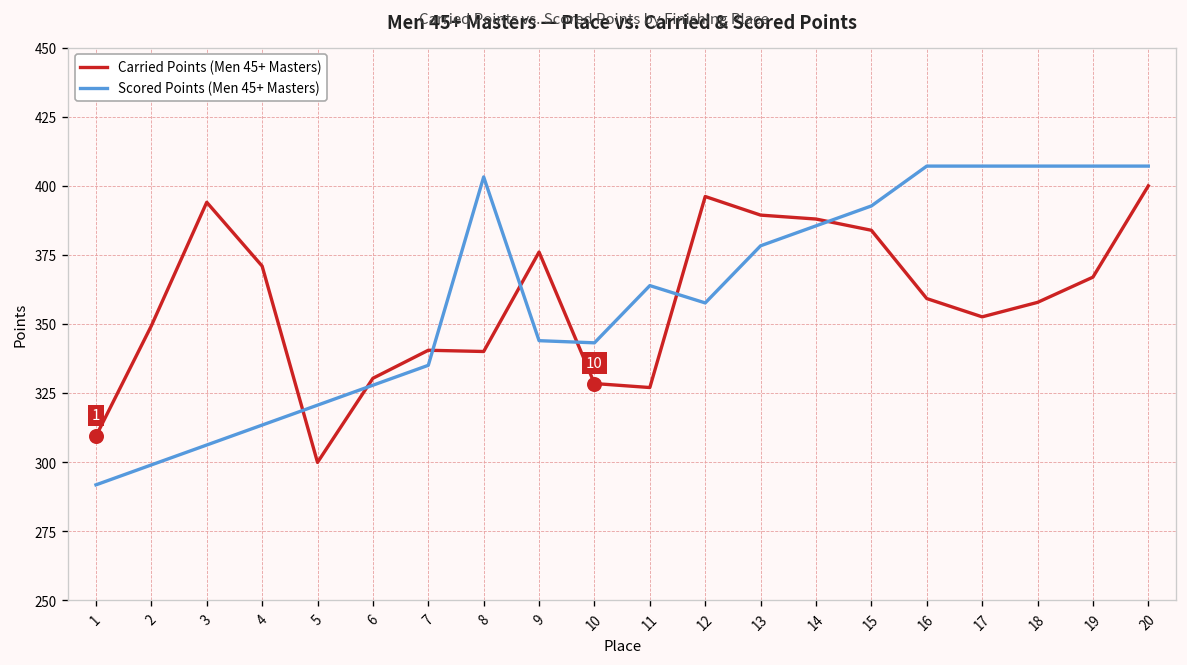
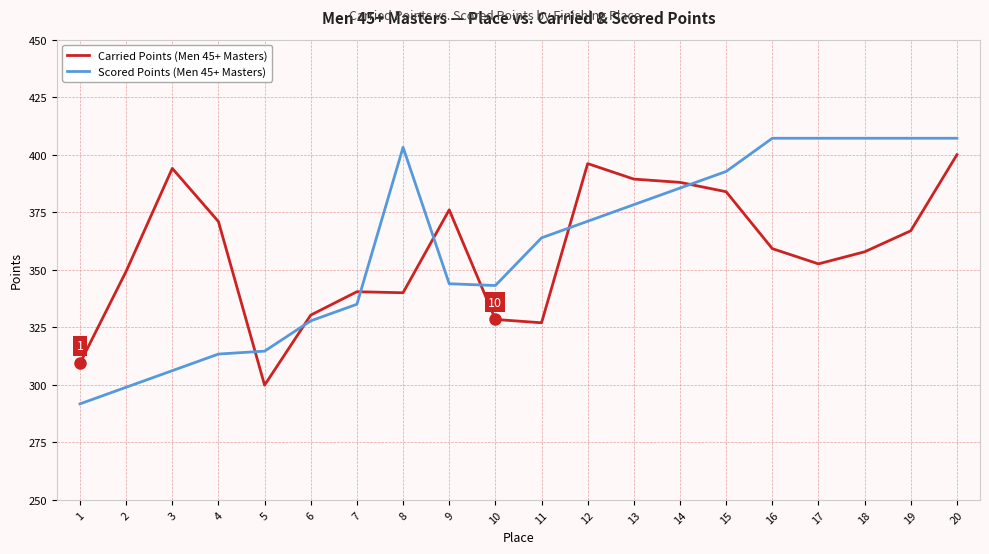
Scored Points (Men 45+ Masters), 5: 321 -> 315
Scored Points (Men 45+ Masters), 12: 358 -> 371
